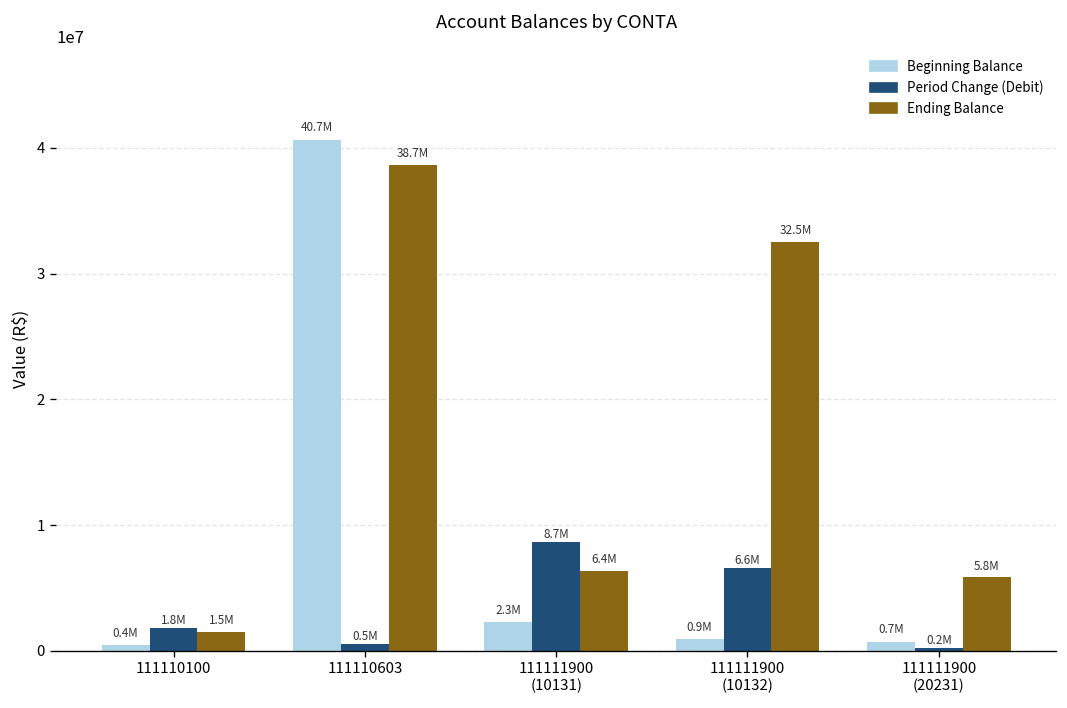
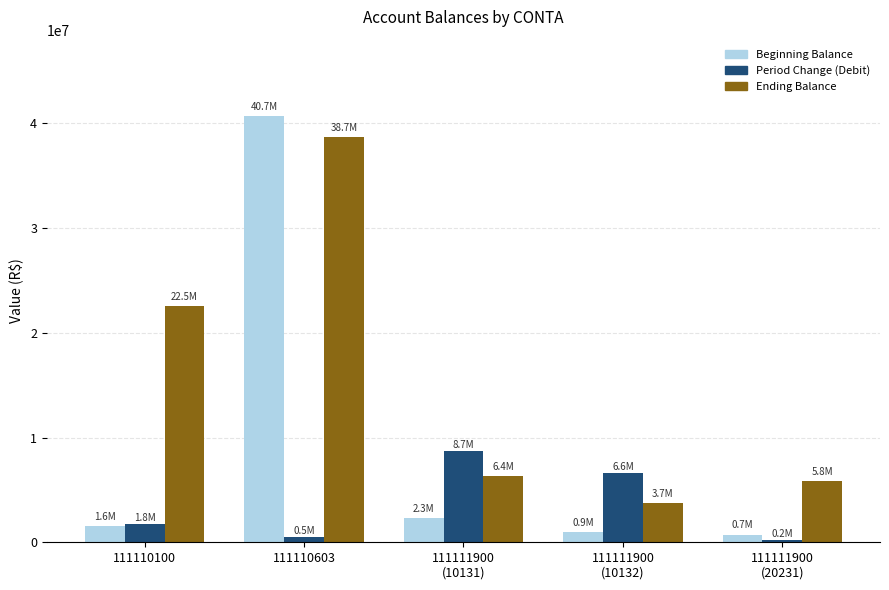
Beginning Balance, 111110100: 0.4M -> 1.6M
Ending Balance, 111110100: 1.5M -> 22.5M
Ending Balance, 111111900 (10132): 32.5M -> 3.7M
